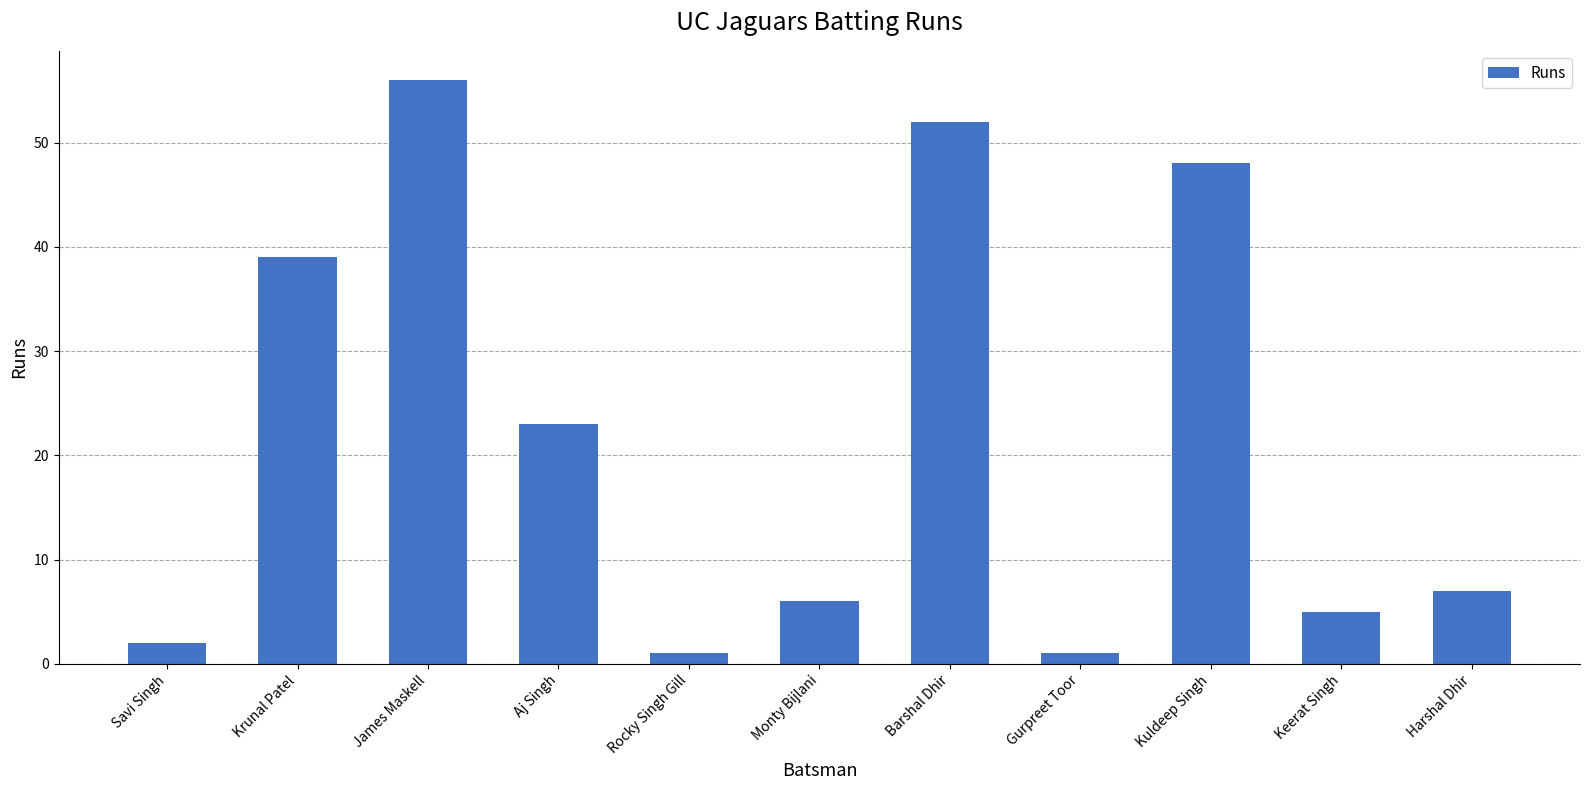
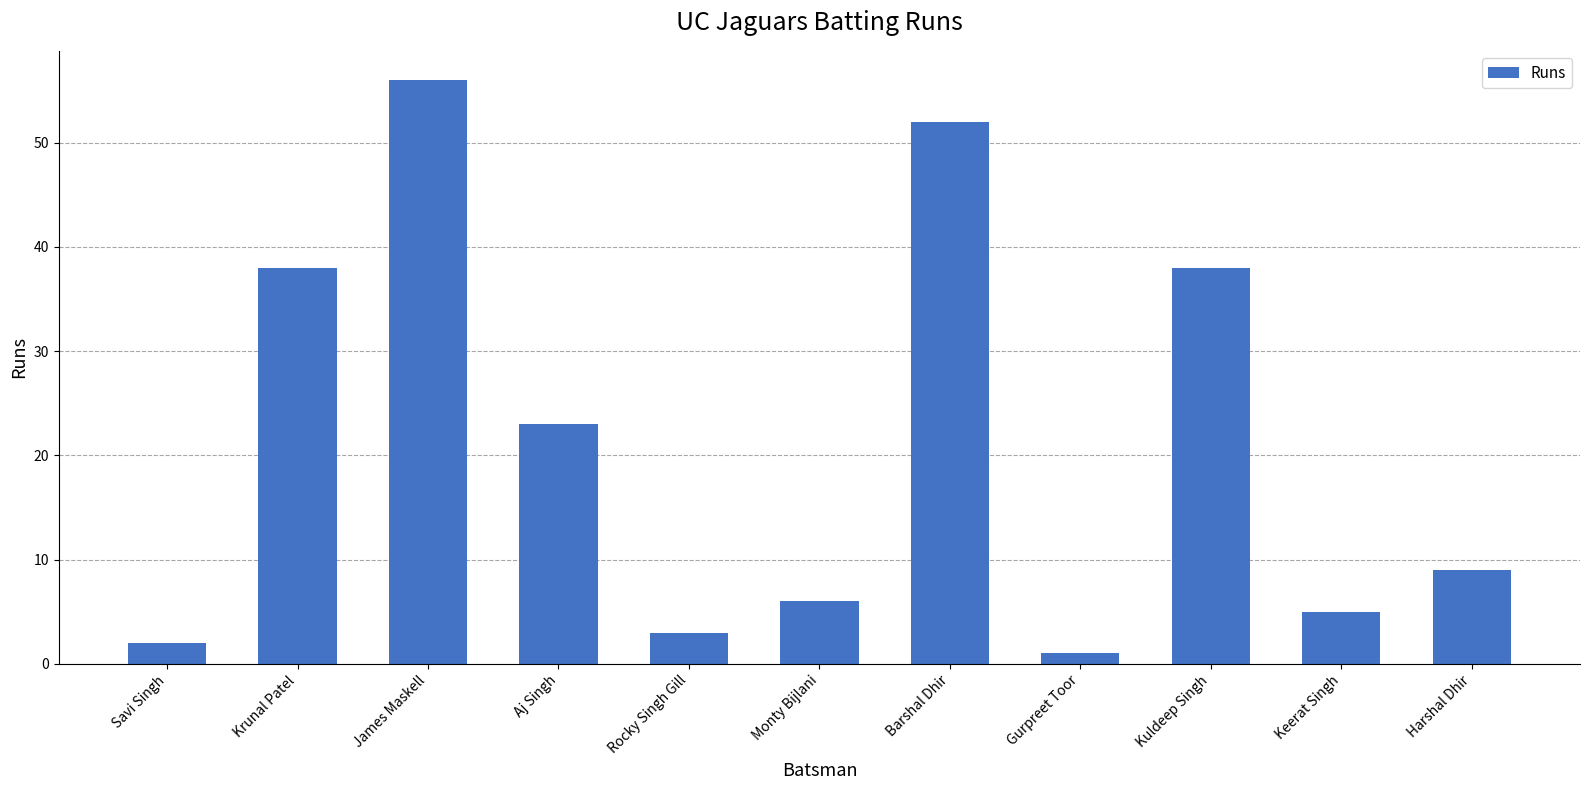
Krunal Patel: 39 -> 38
Rocky Singh Gill: 1 -> 3
Kuldeep Singh: 48 -> 38
Harshal Dhir: 7 -> 9
